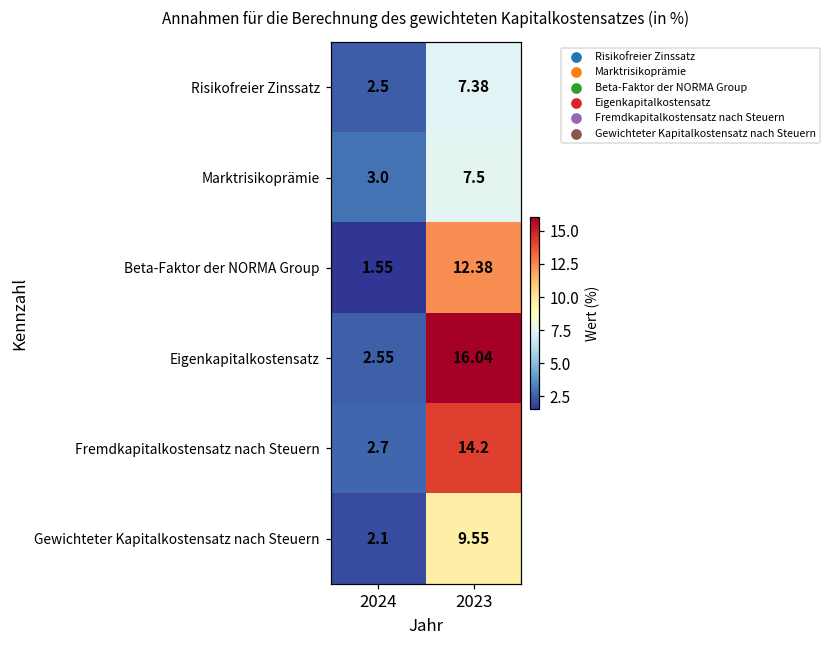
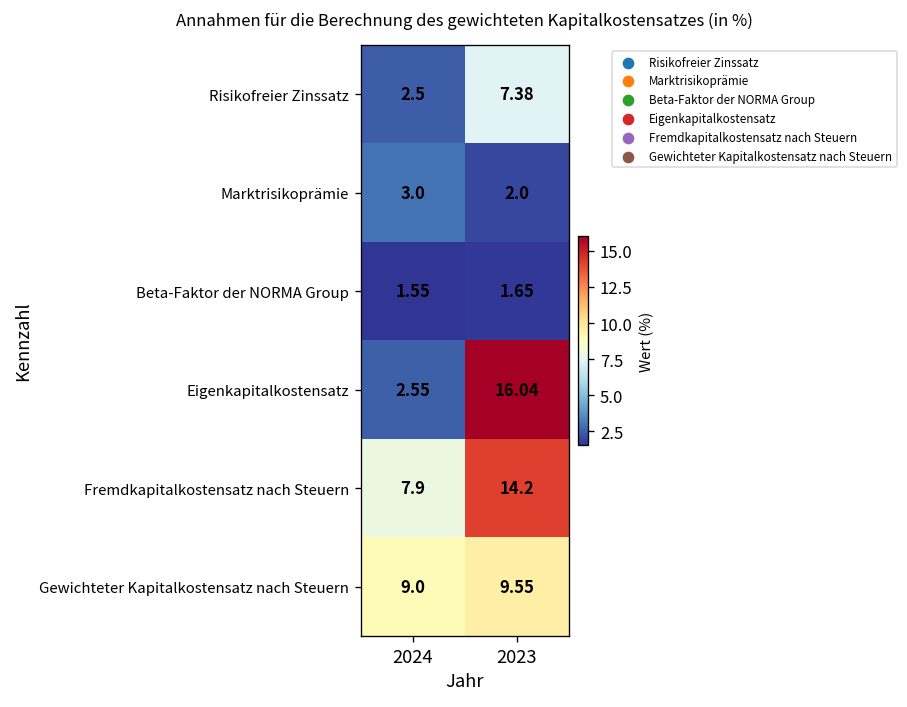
Marktrisikoprämie, 2023: 7.5 -> 2.0
Beta-Faktor der NORMA Group, 2023: 12.38 -> 1.65
Fremdkapitalkostensatz nach Steuern, 2024: 2.7 -> 7.9
Gewichteter Kapitalkostensatz nach Steuern, 2024: 2.1 -> 9.0
